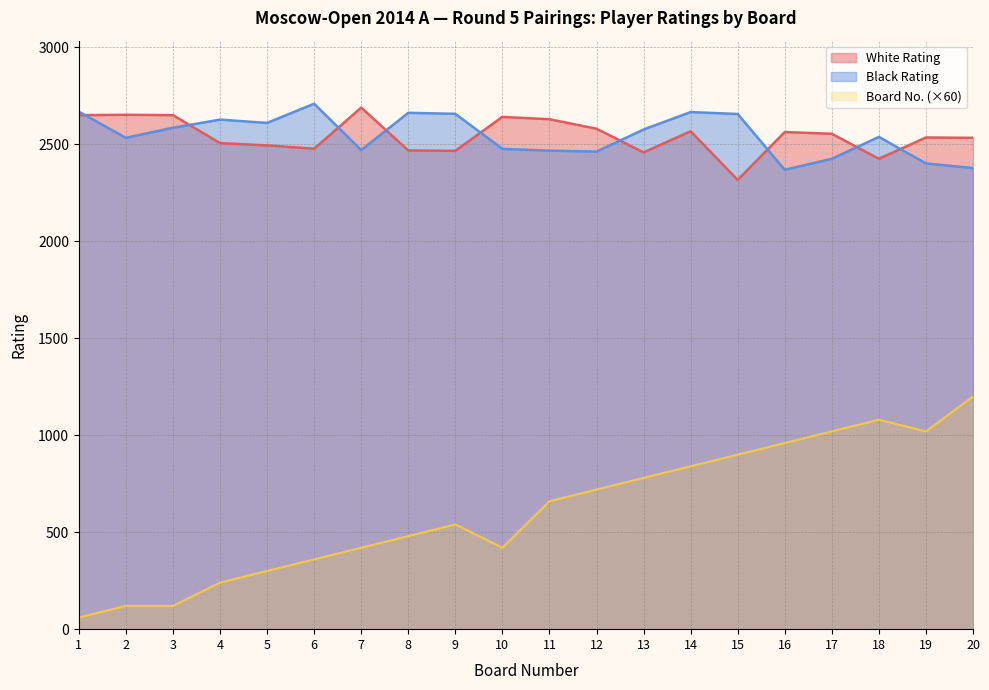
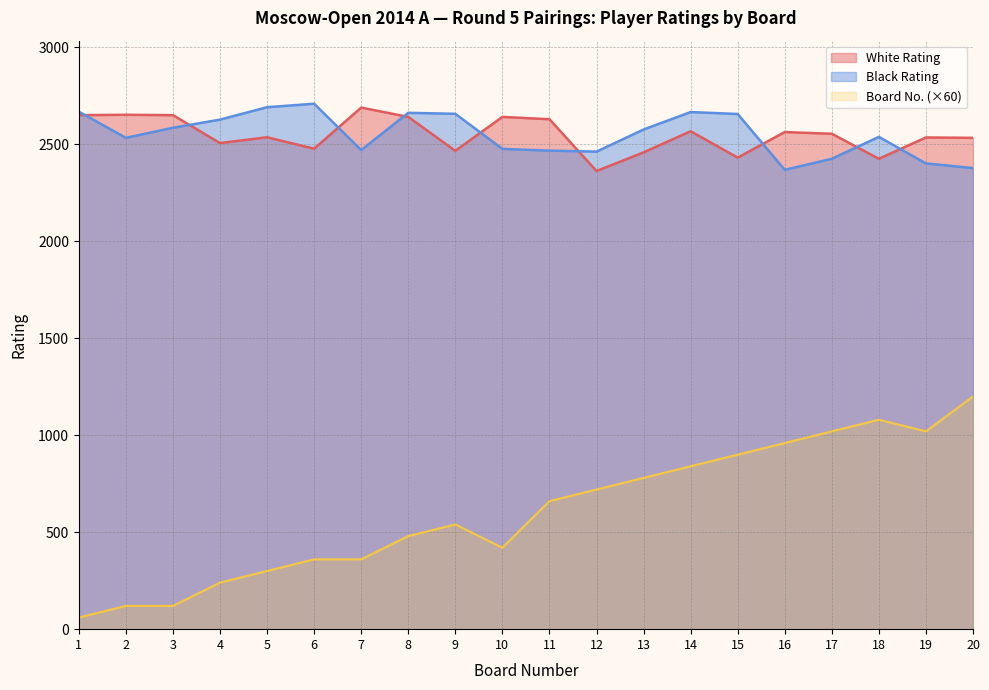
White Rating, 5: 2500 -> 2540
Black Rating, 5: 2610 -> 2690
Board No. (×60), 7: 420 -> 360
White Rating, 8: 2470 -> 2640
White Rating, 12: 2580 -> 2360
White Rating, 15: 2320 -> 2430
